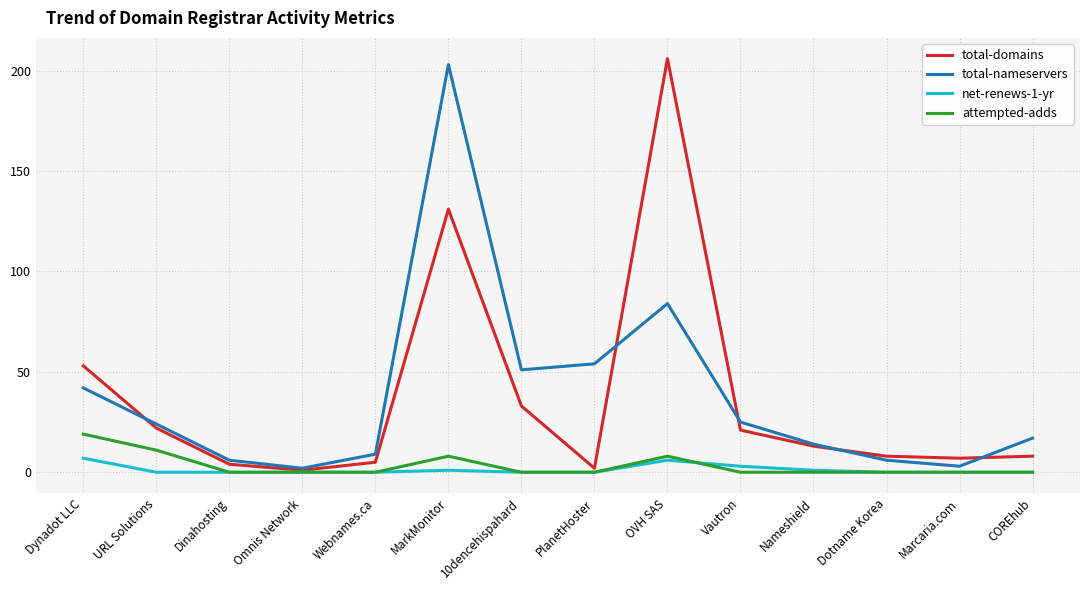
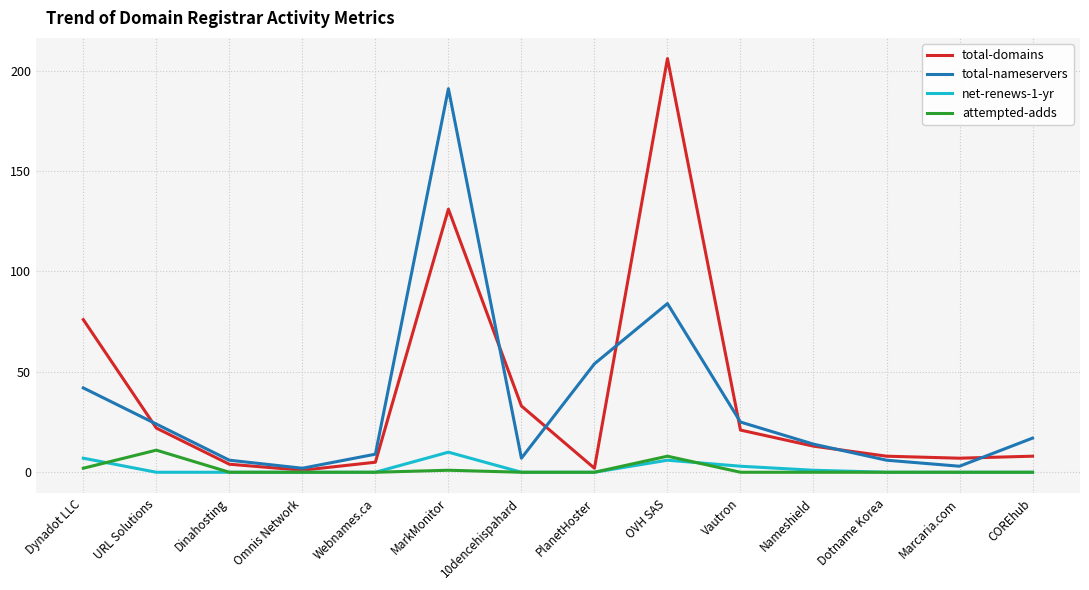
total-domains, Dynadot LLC: 53 -> 76
attempted-adds, Dynadot LLC: 19 -> 2
total-nameservers, MarkMonitor: 203 -> 191
net-renews-1-yr, MarkMonitor: 1 -> 10
attempted-adds, MarkMonitor: 8 -> 1
total-nameservers, 10dencehispahard: 51 -> 7
